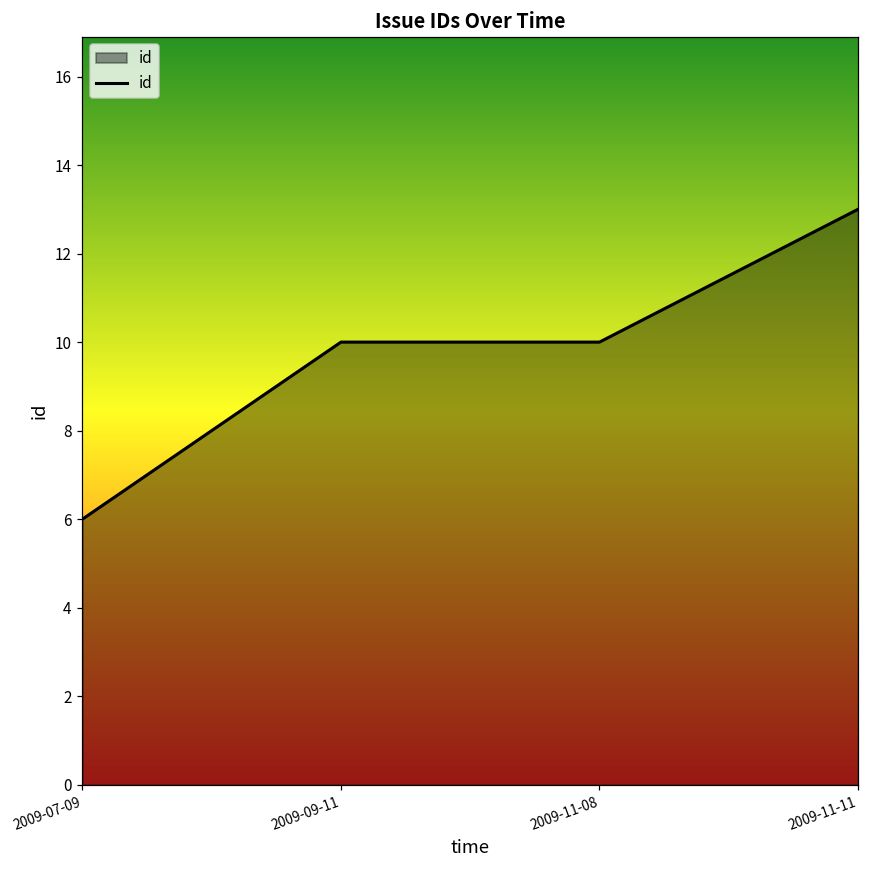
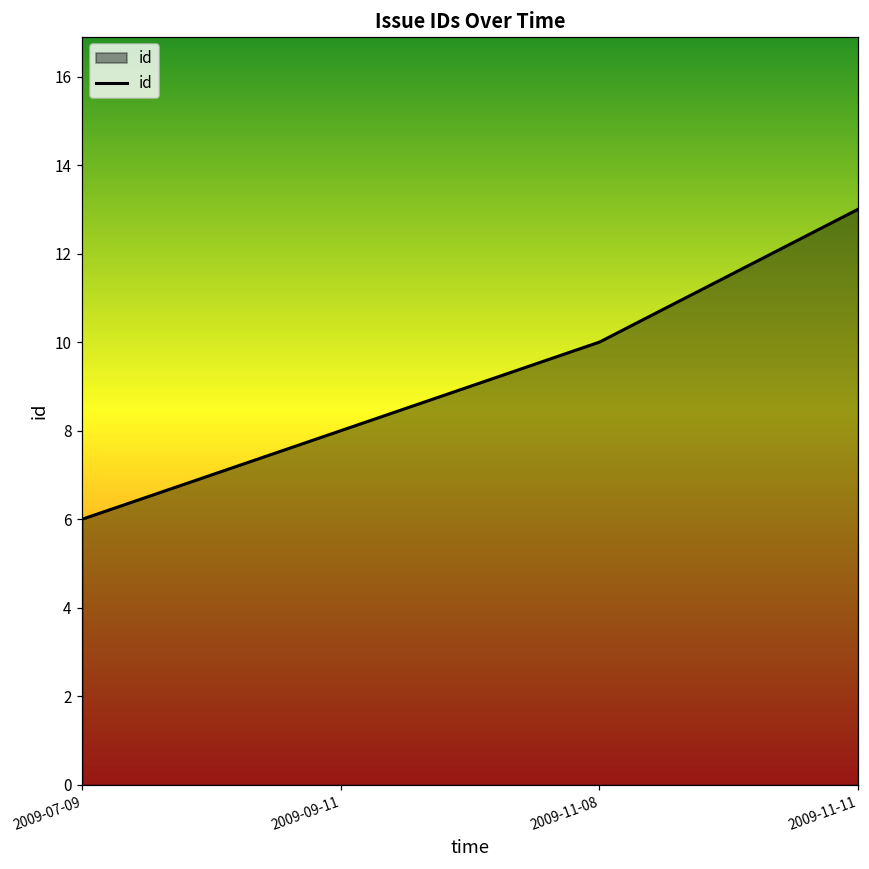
2009-09-11: 10 -> 8
